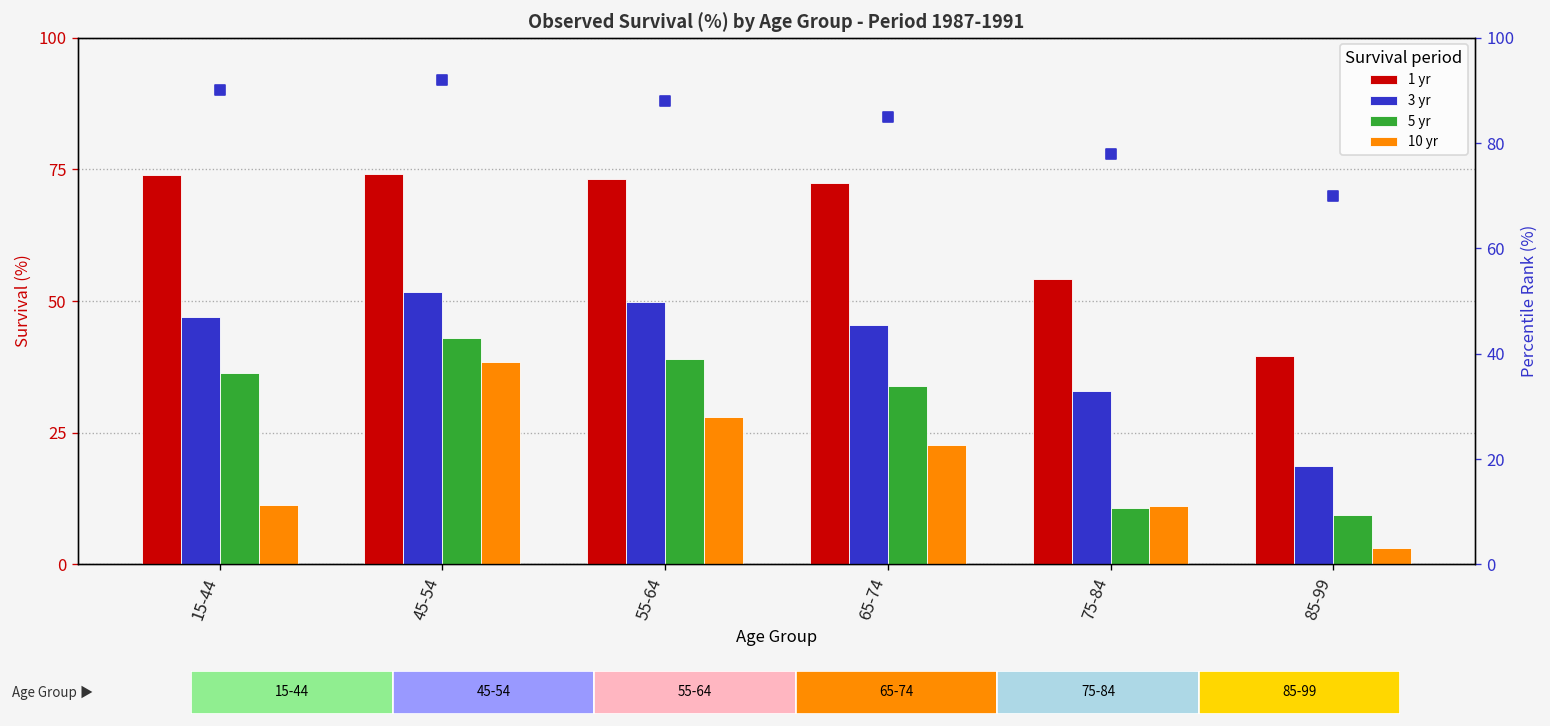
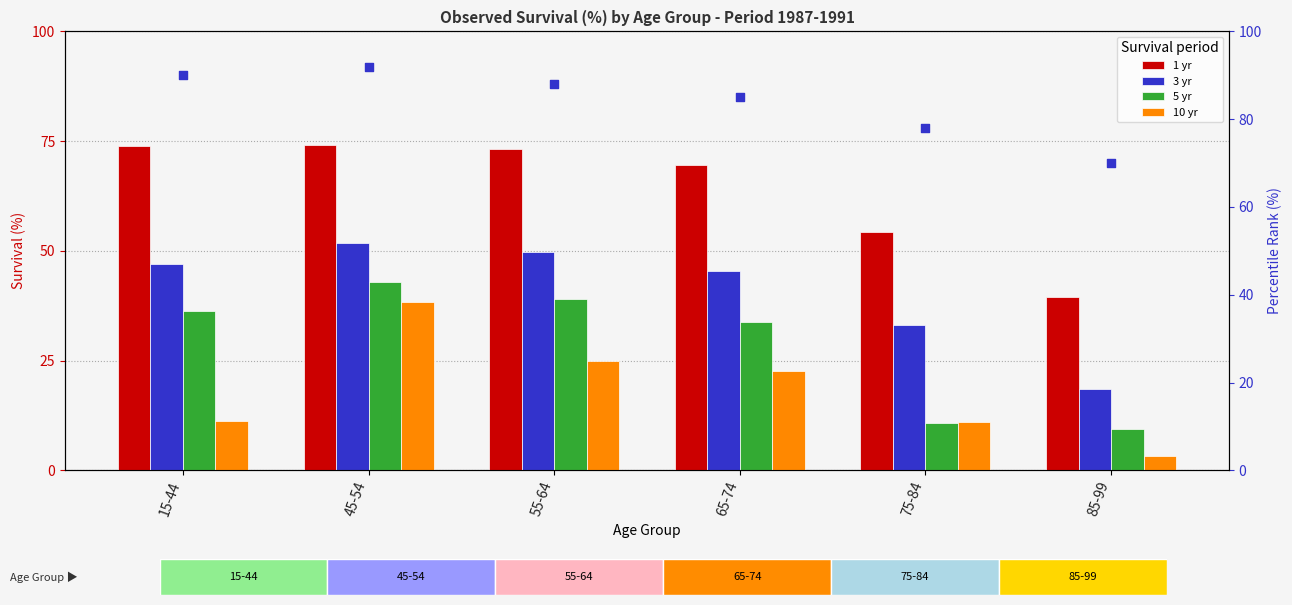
10 yr, 55-64: 28 -> 25
1 yr, 65-74: 72 -> 70
